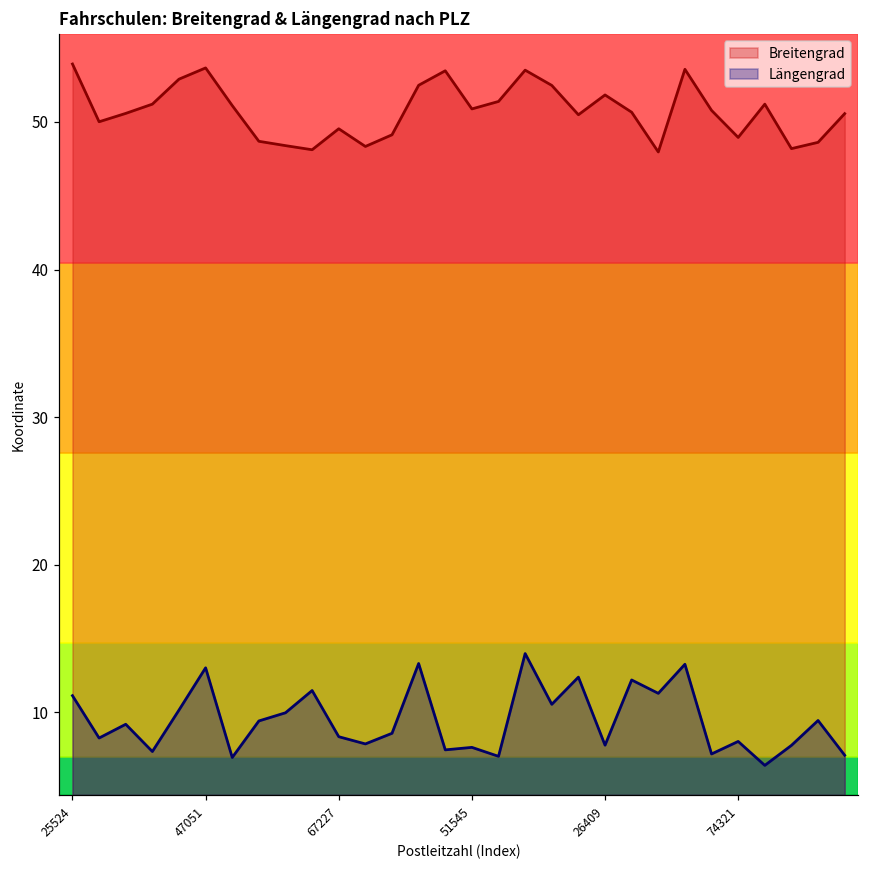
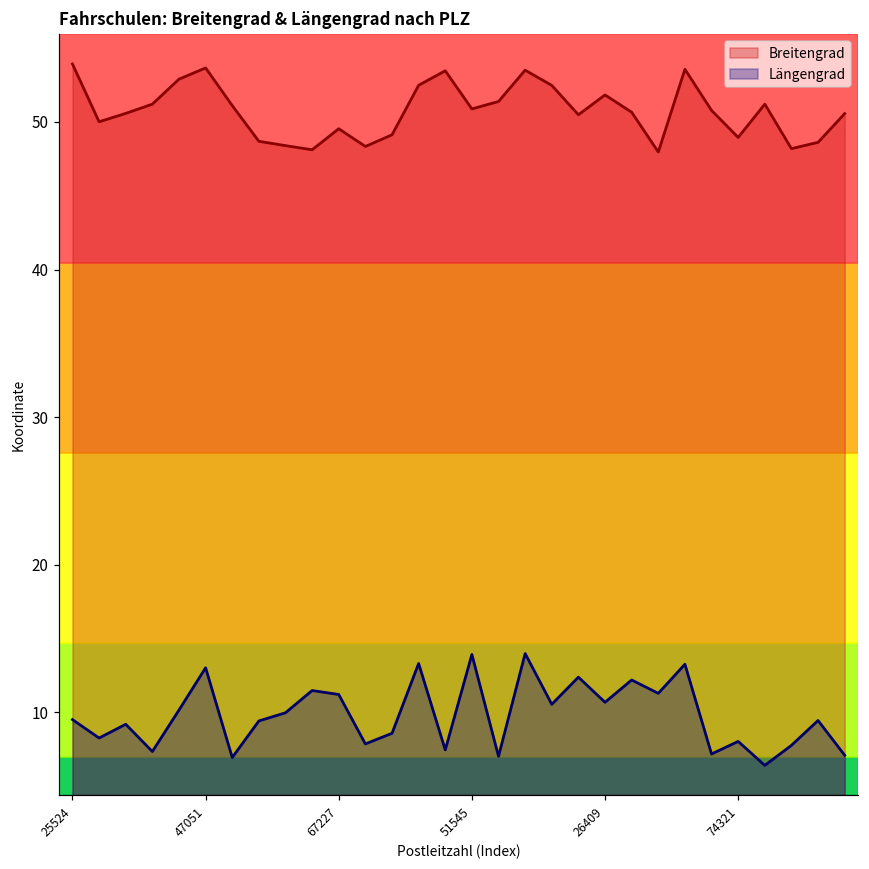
Längengrad, 25524: 11.1 -> 9.5
Längengrad, 67227: 8.4 -> 11.2
Längengrad, 51545: 7.6 -> 13.9
Längengrad, 26409: 7.8 -> 10.7
